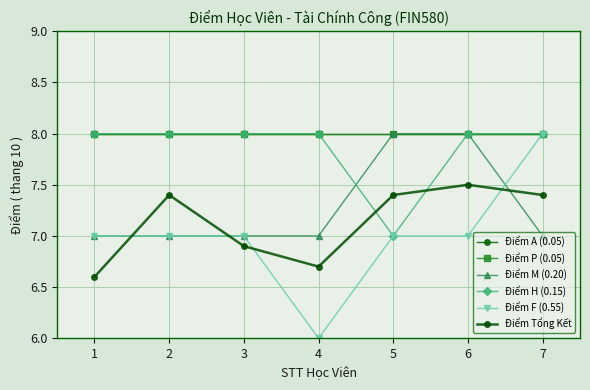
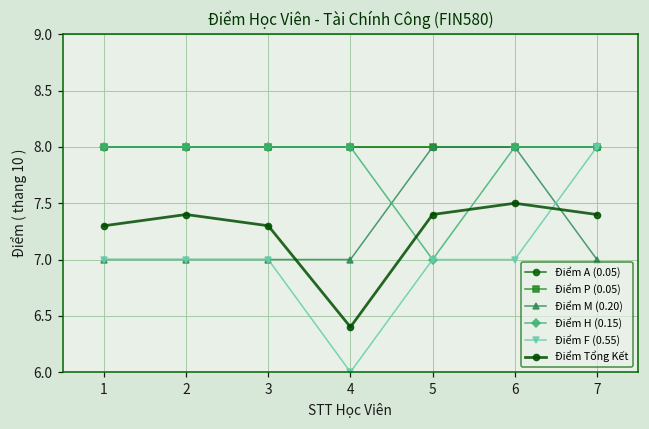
Điểm Tổng Kết, 1: 6.6 -> 7.3
Điểm Tổng Kết, 3: 6.9 -> 7.3
Điểm Tổng Kết, 4: 6.7 -> 6.4
